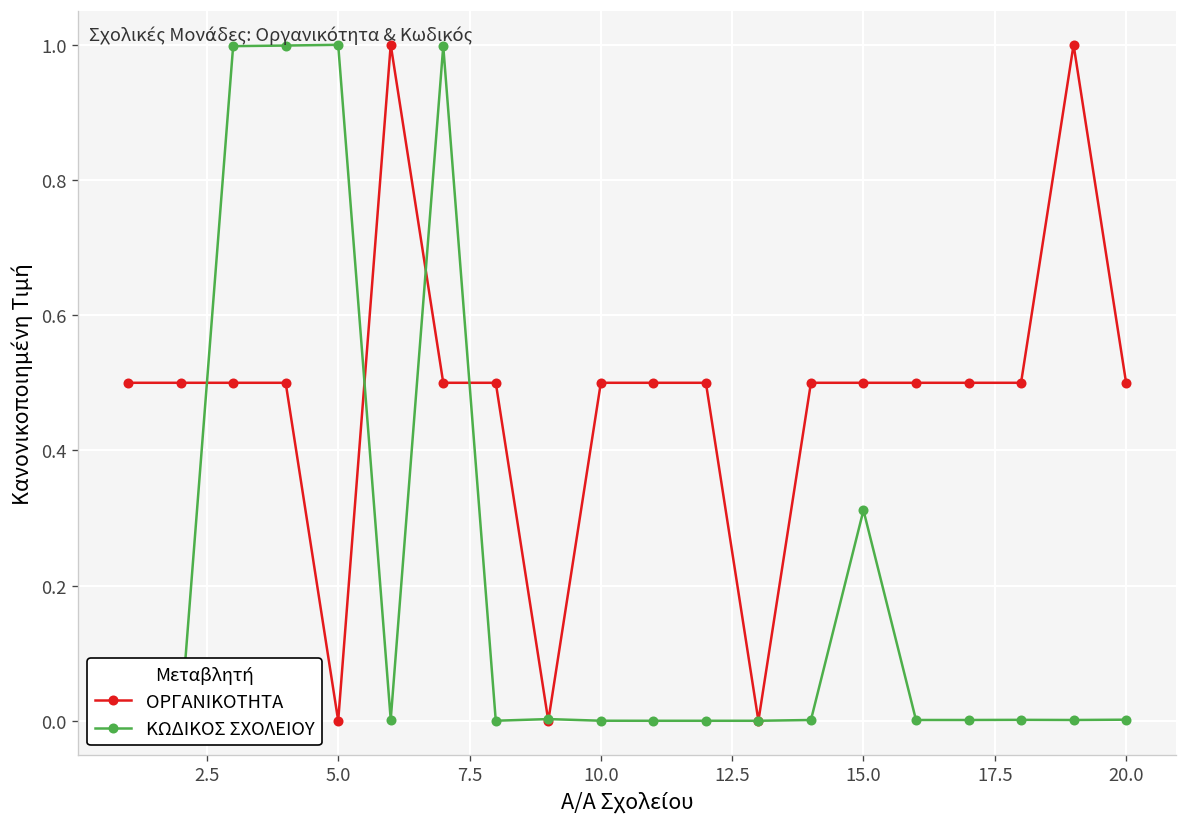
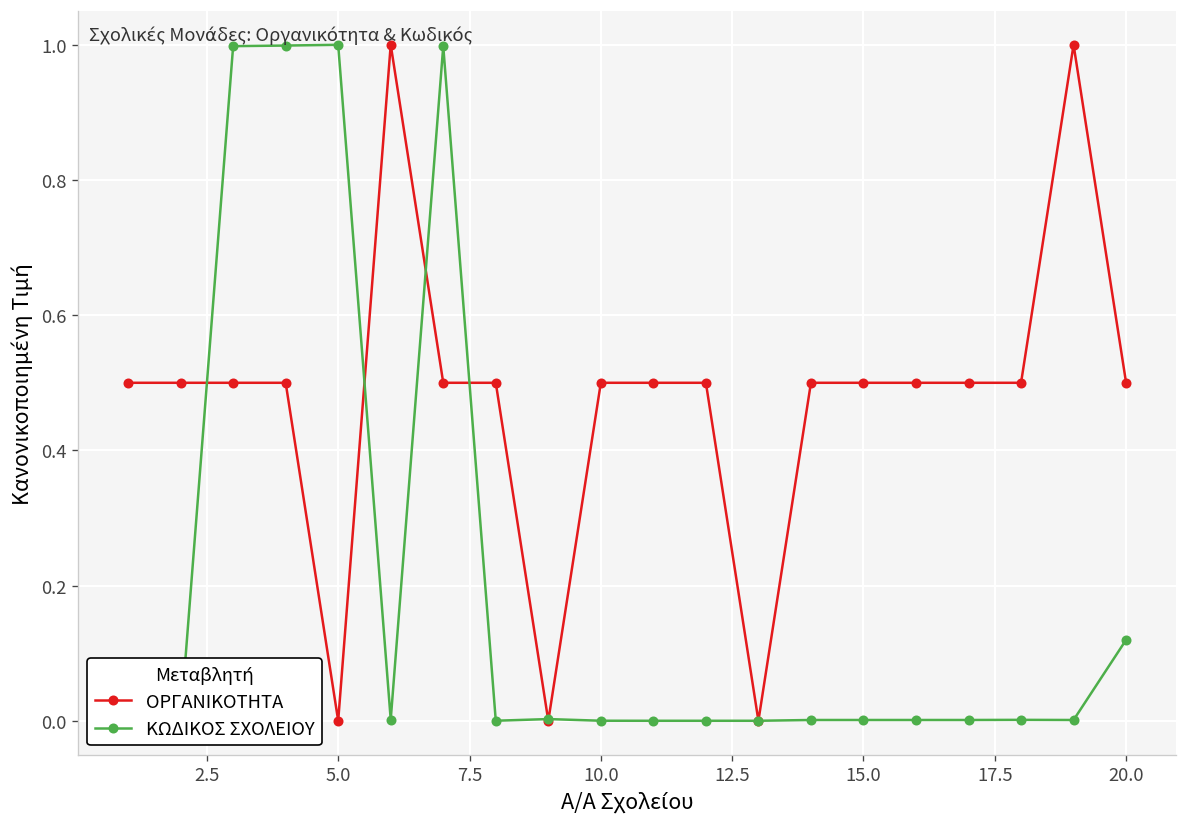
ΚΩΔΙΚΟΣ ΣΧΟΛΕΙΟΥ, 15.0: 0.31 -> 0.00
ΚΩΔΙΚΟΣ ΣΧΟΛΕΙΟΥ, 20.0: 0.00 -> 0.12
